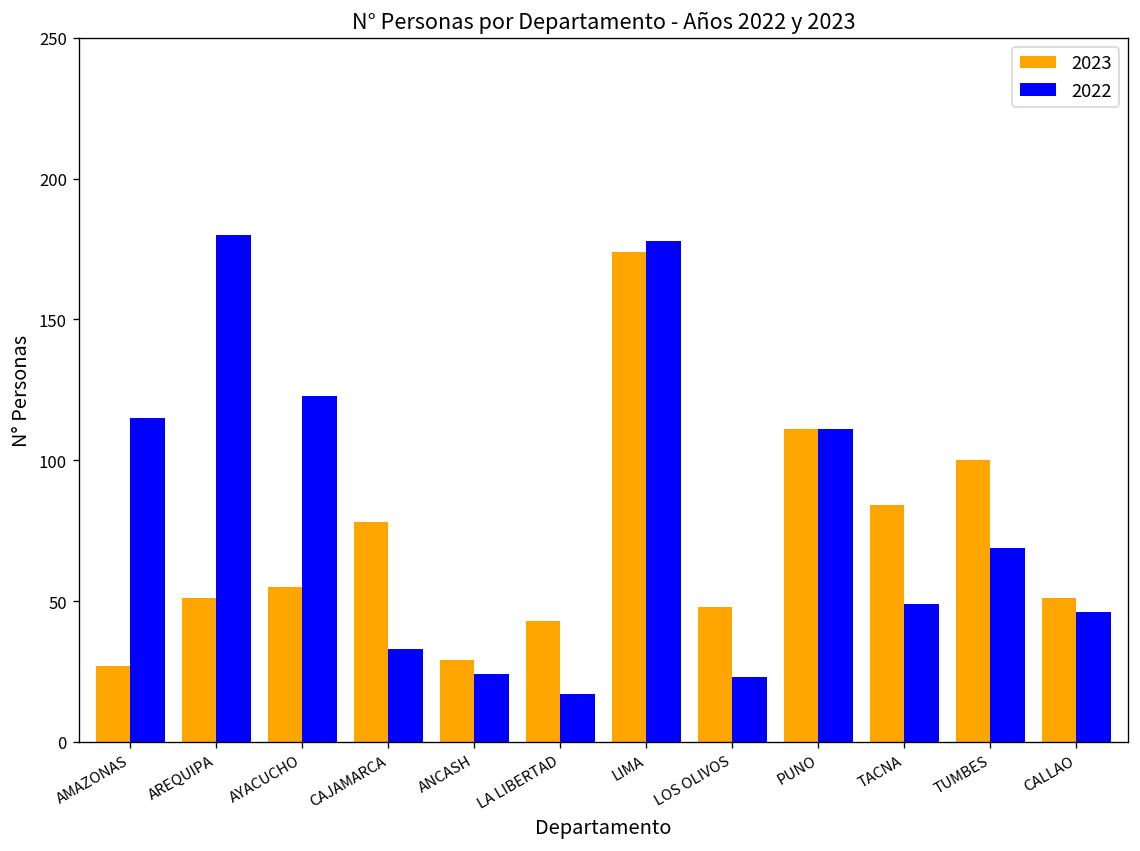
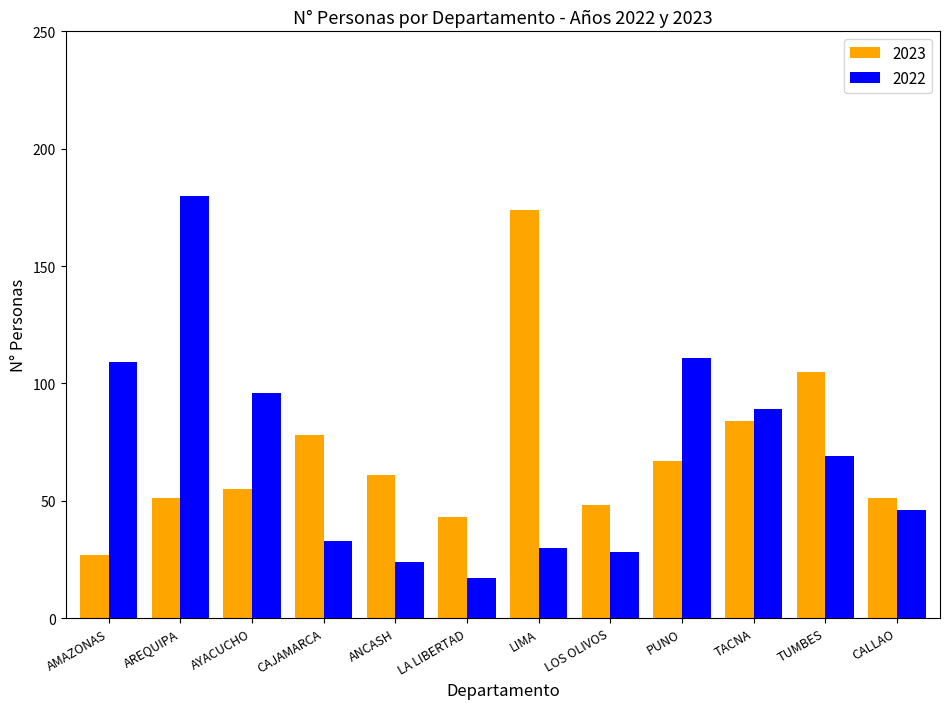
2022, AMAZONAS: 115 -> 109
2022, AYACUCHO: 123 -> 96
2023, ANCASH: 29 -> 61
2022, LIMA: 178 -> 30
2022, LOS OLIVOS: 23 -> 28
2023, PUNO: 111 -> 67
2022, TACNA: 49 -> 89
2023, TUMBES: 100 -> 105
